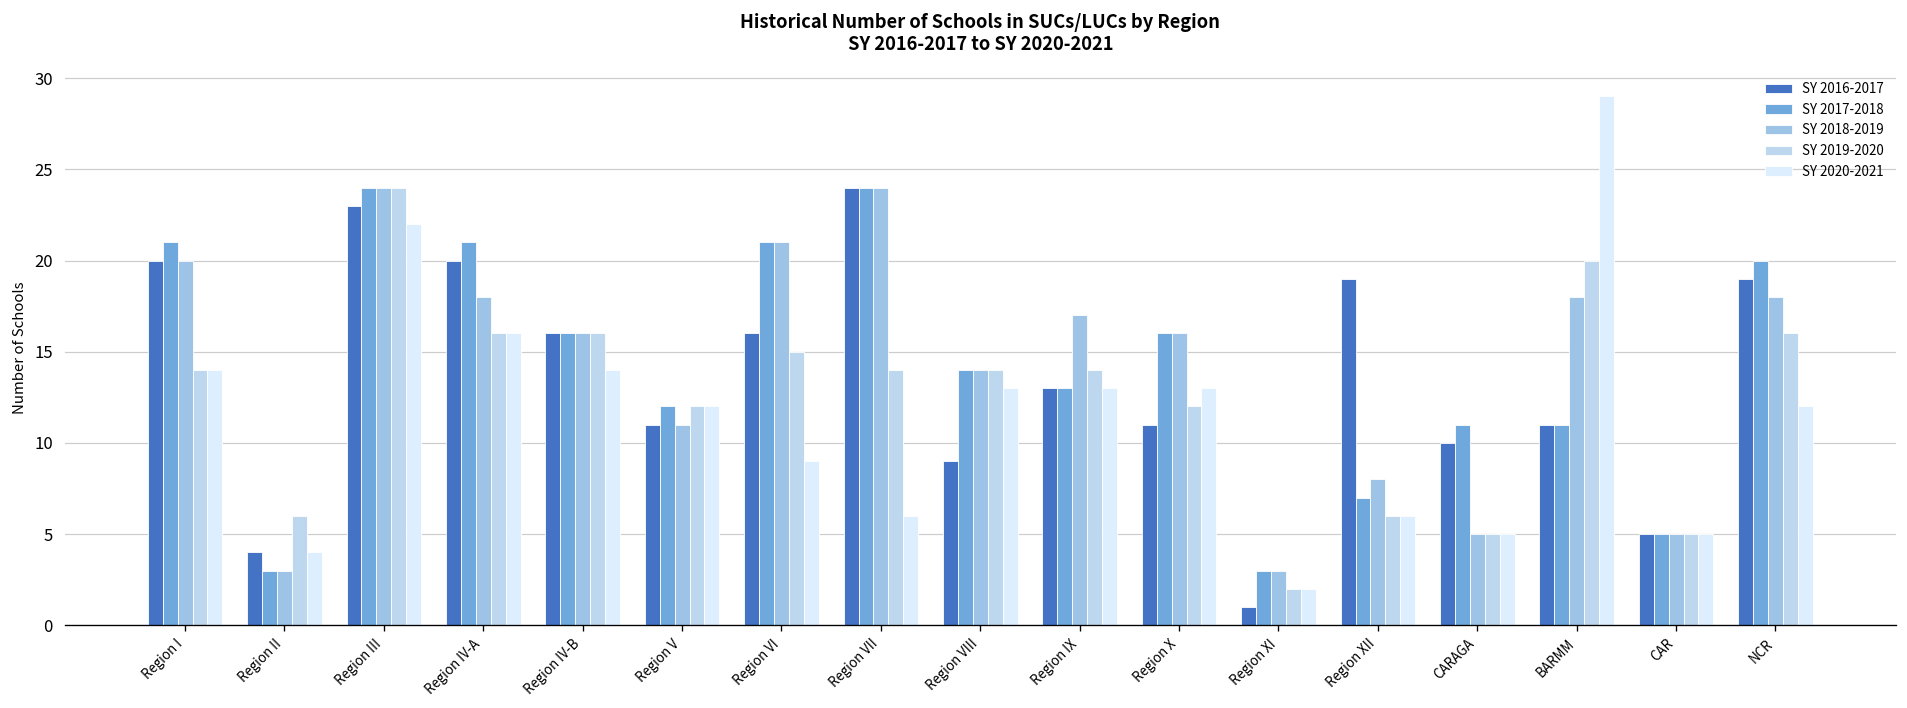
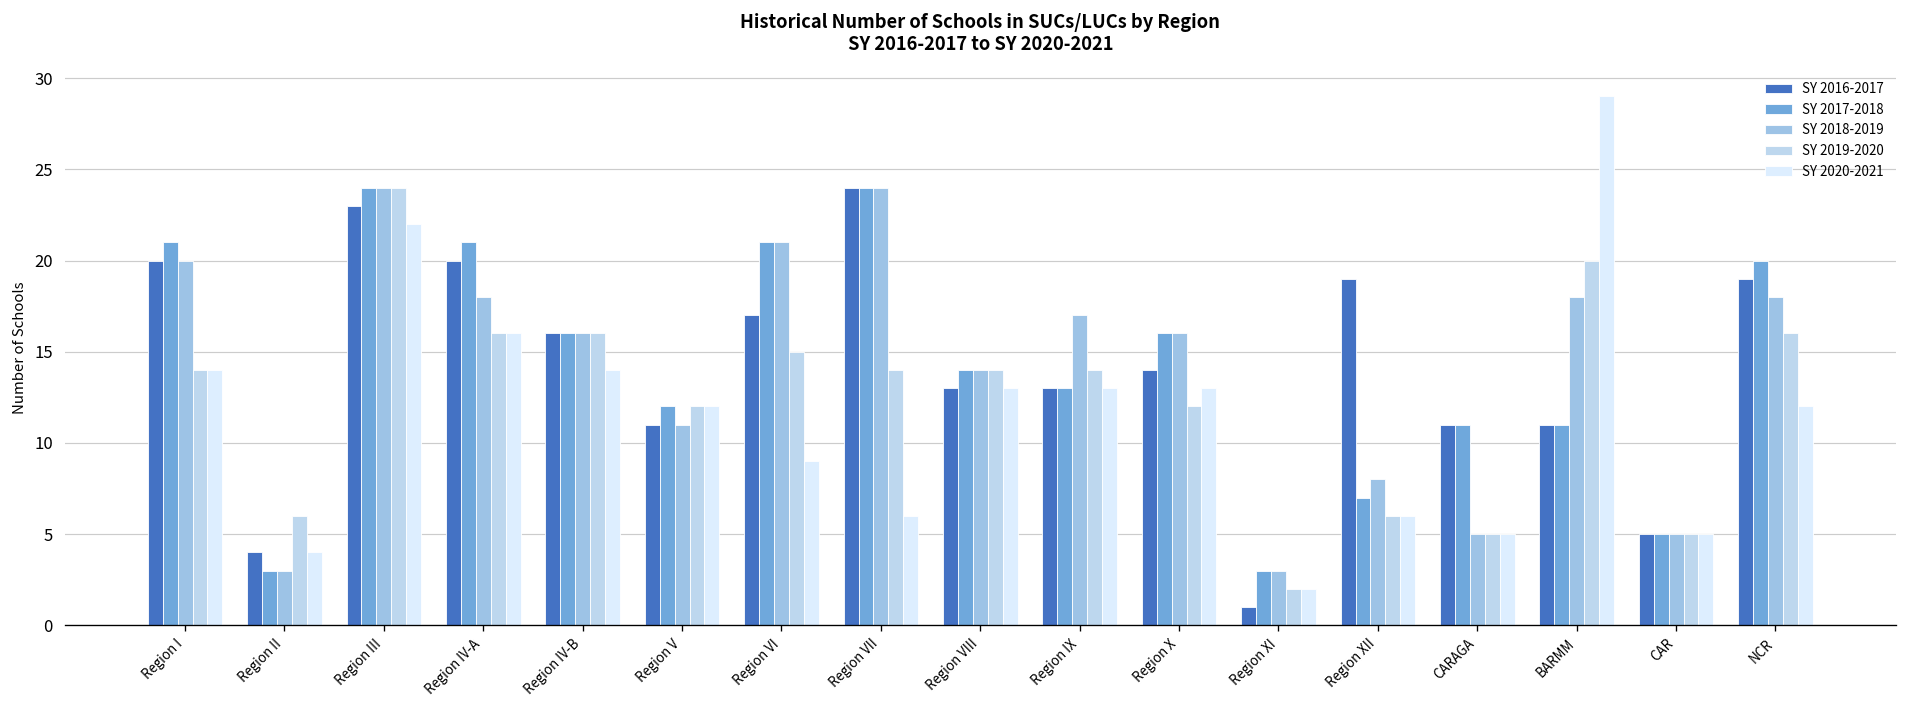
SY 2016-2017, Region VI: 16 -> 17
SY 2016-2017, Region VIII: 9 -> 13
SY 2016-2017, Region X: 11 -> 14
SY 2016-2017, CARAGA: 10 -> 11
